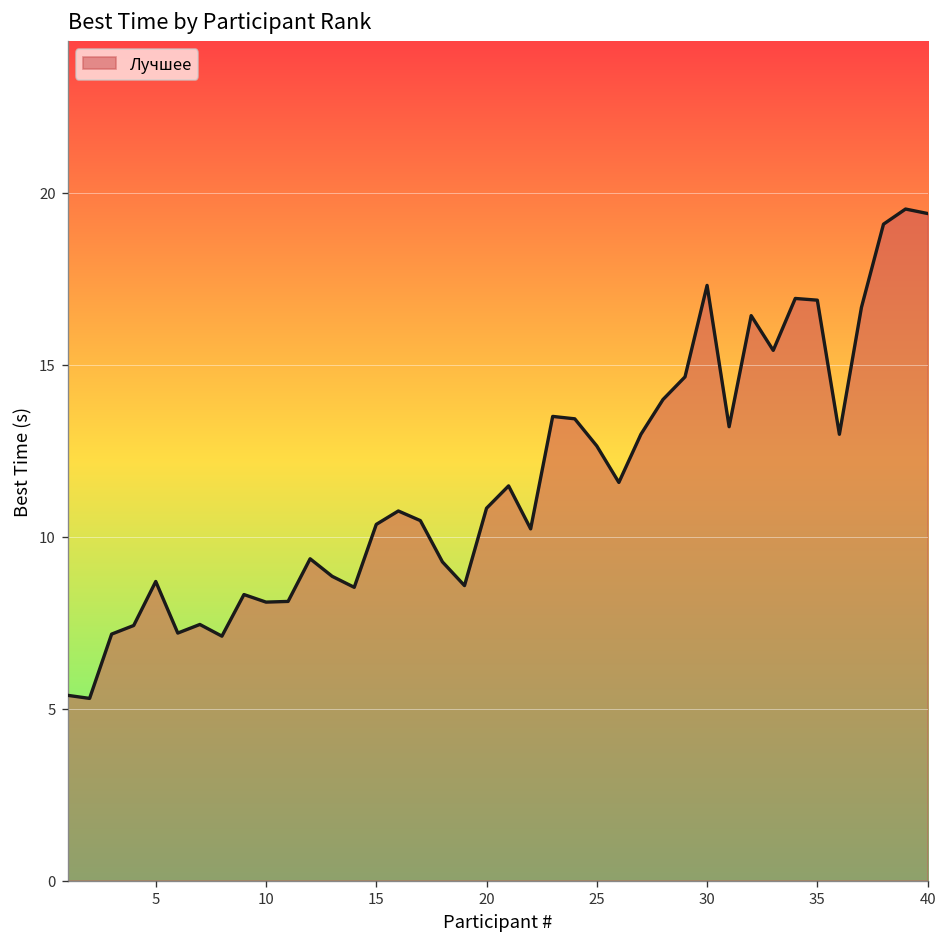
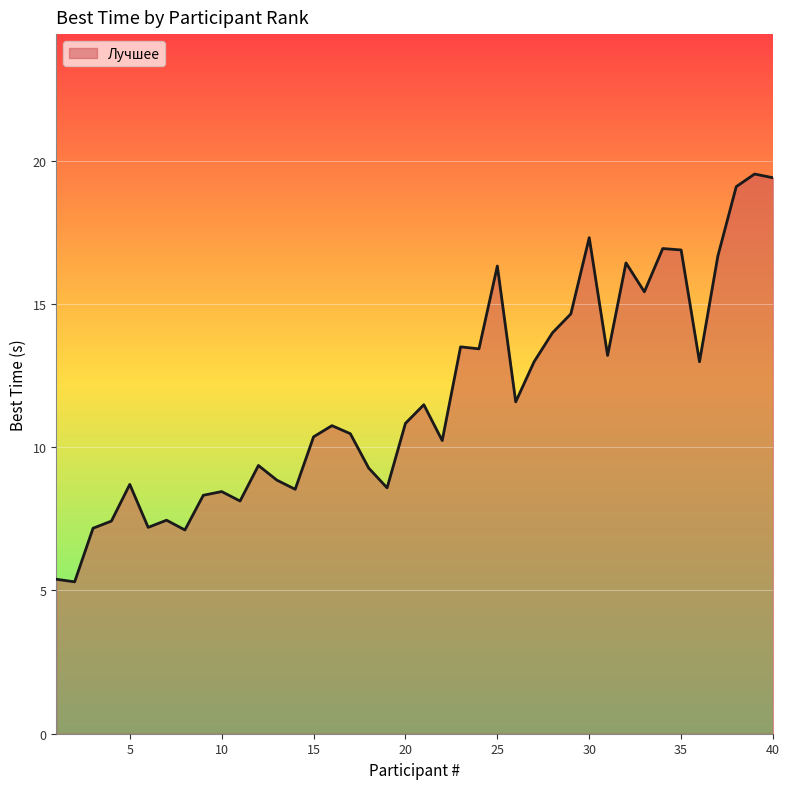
10: 8.1 -> 8.5
25: 12.6 -> 16.3
